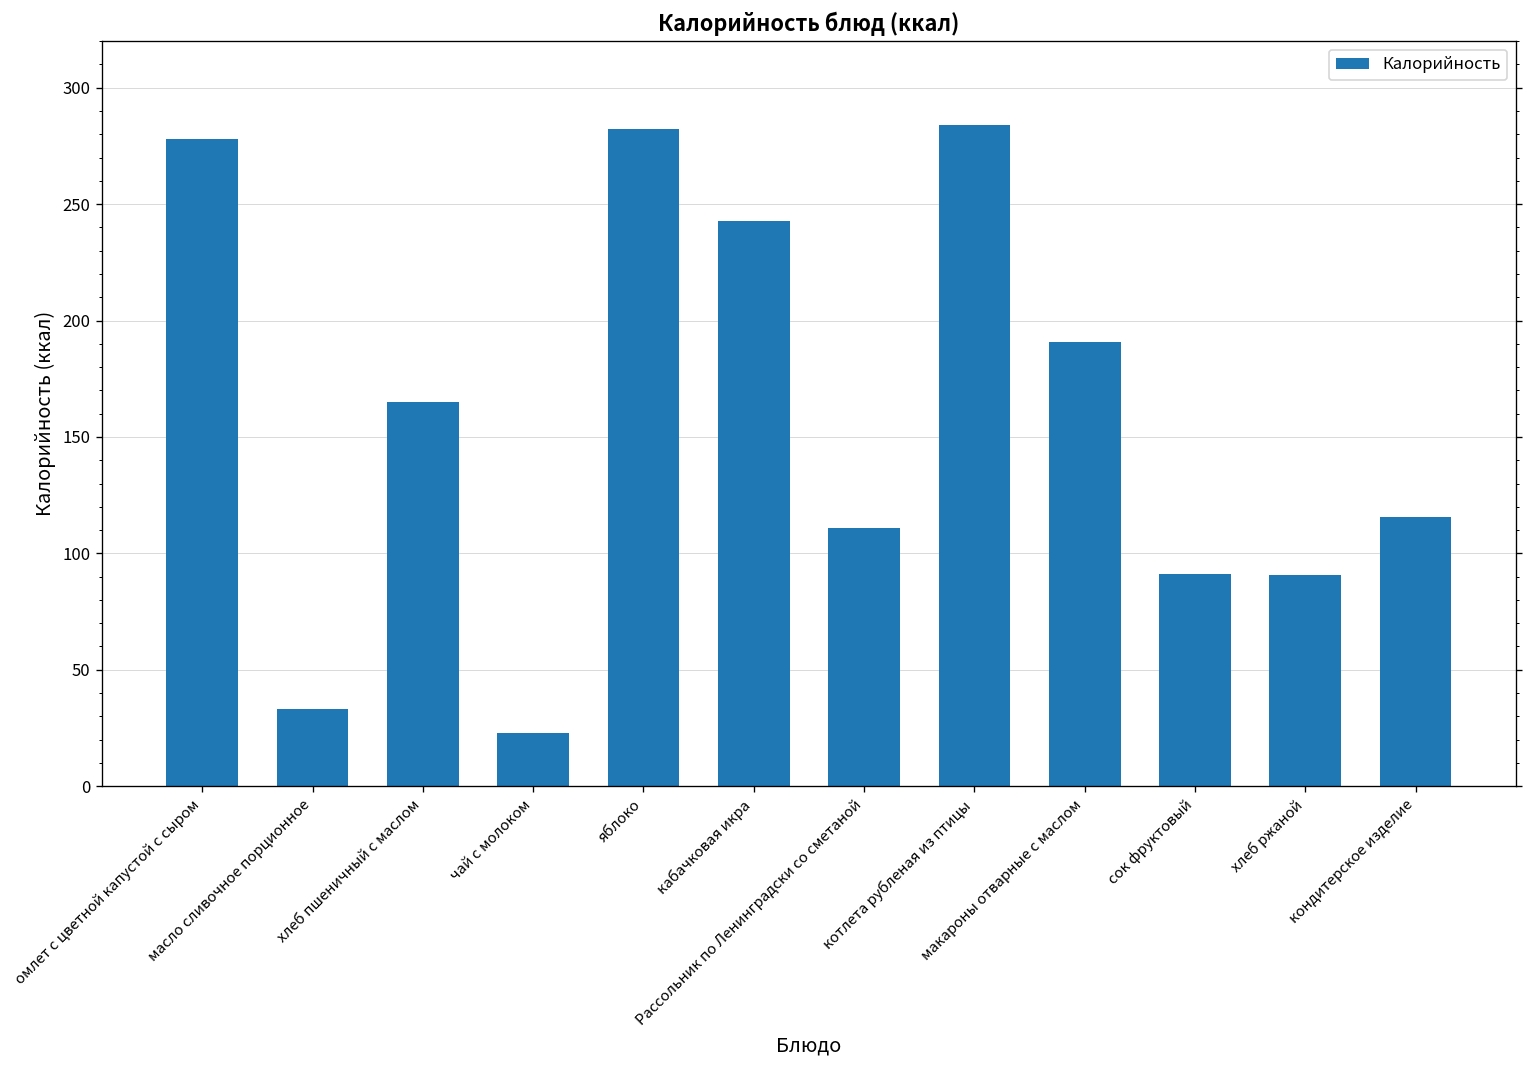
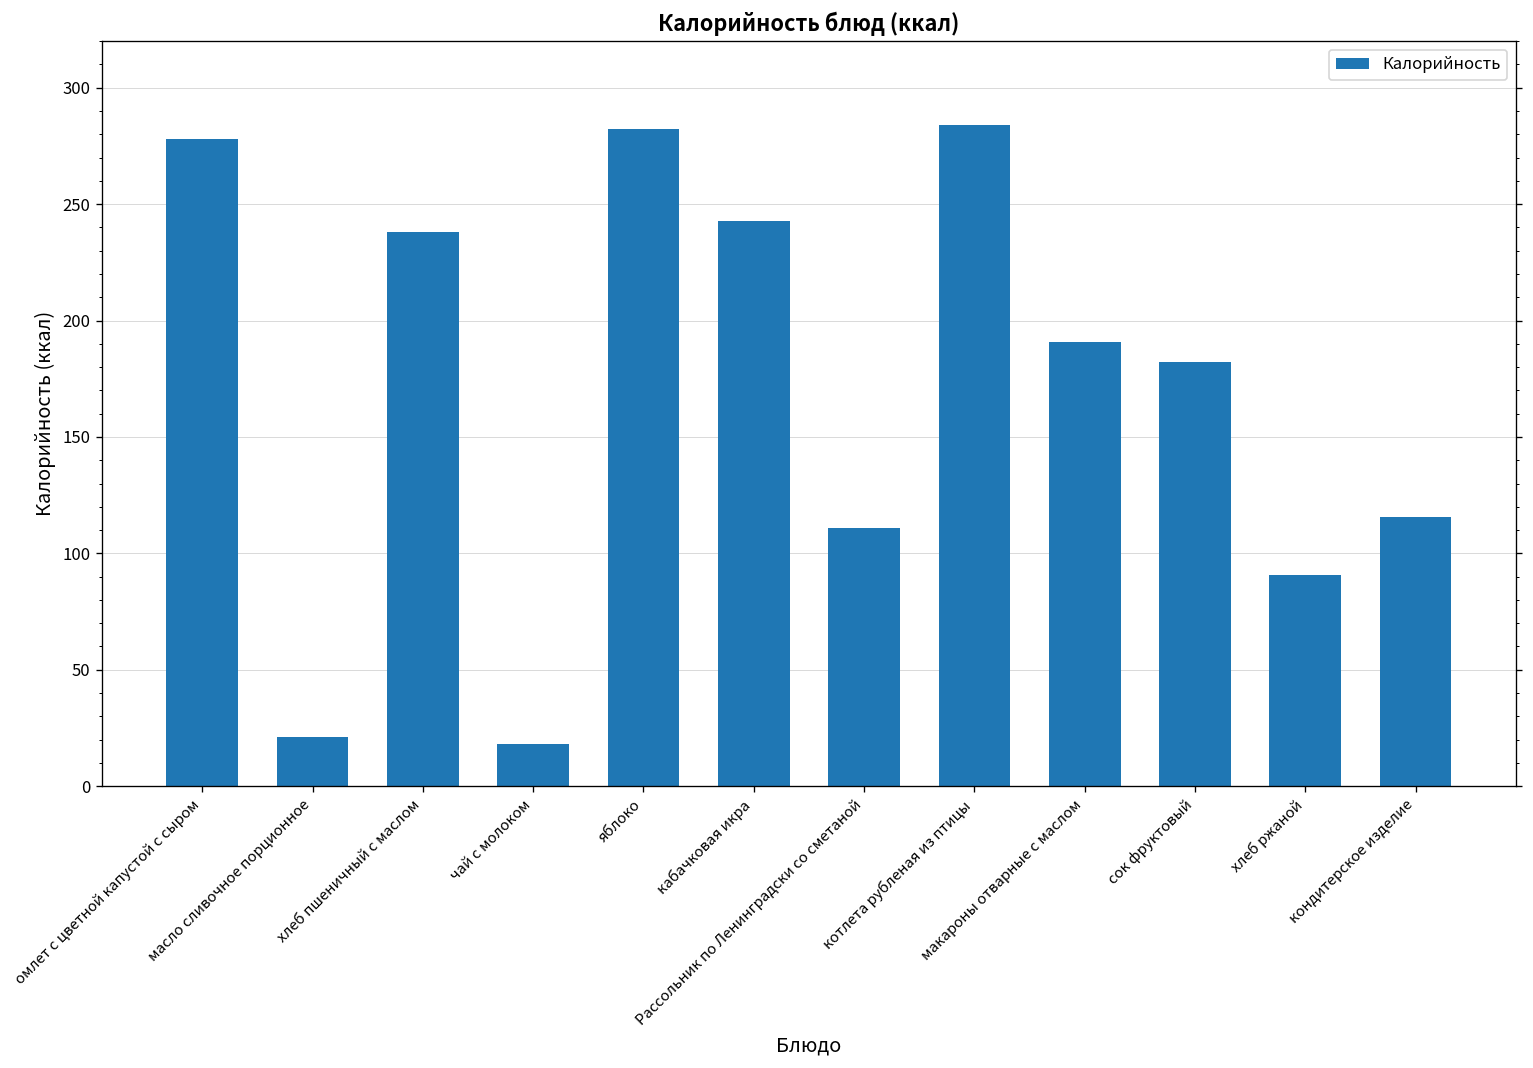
масло сливочное порционное: 33 -> 21
хлеб пшеничный с маслом: 165 -> 238
чай с молоком: 23 -> 18
сок фруктовый: 91 -> 182
